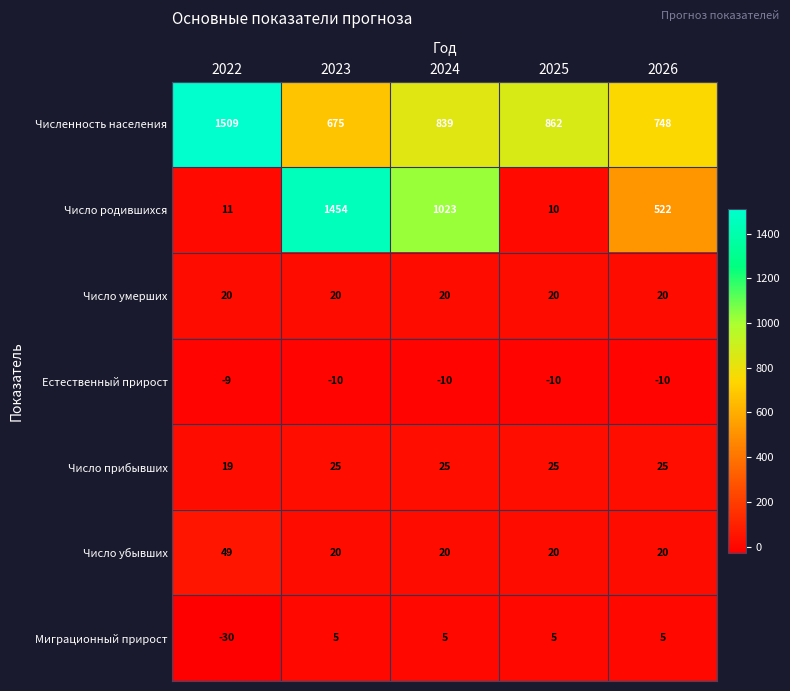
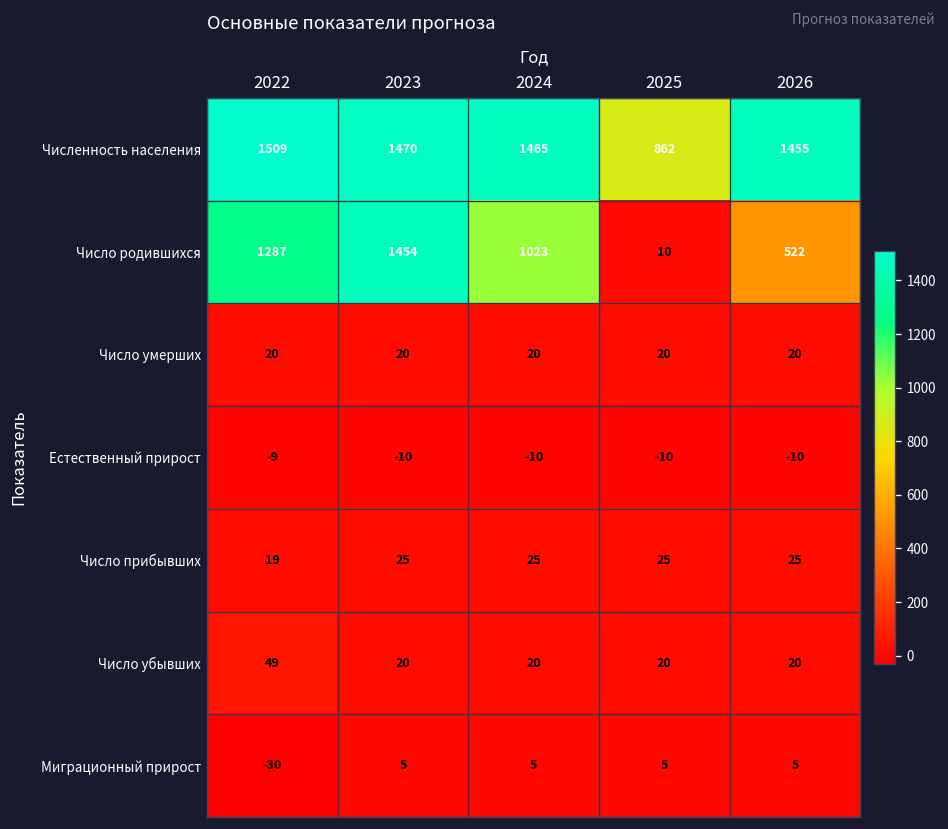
Численность населения, 2023: 675 -> 1470
Численность населения, 2024: 839 -> 1465
Численность населения, 2026: 748 -> 1455
Число родившихся, 2022: 11 -> 1287
